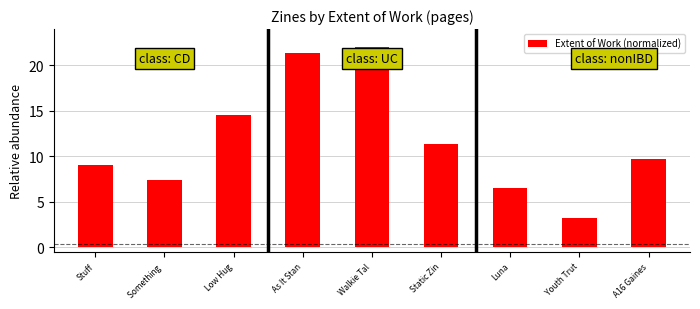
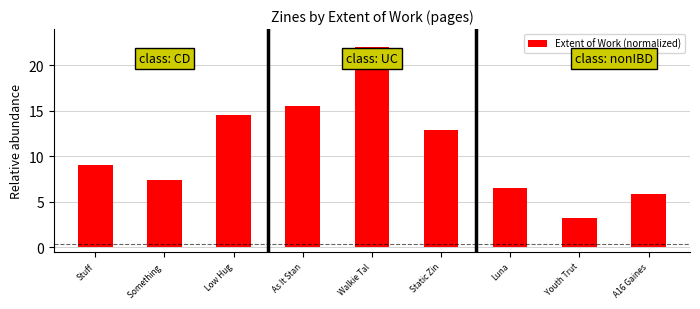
As It Stan: 21 -> 16
Static Zin: 11 -> 13
A16 Gaines: 10 -> 6
